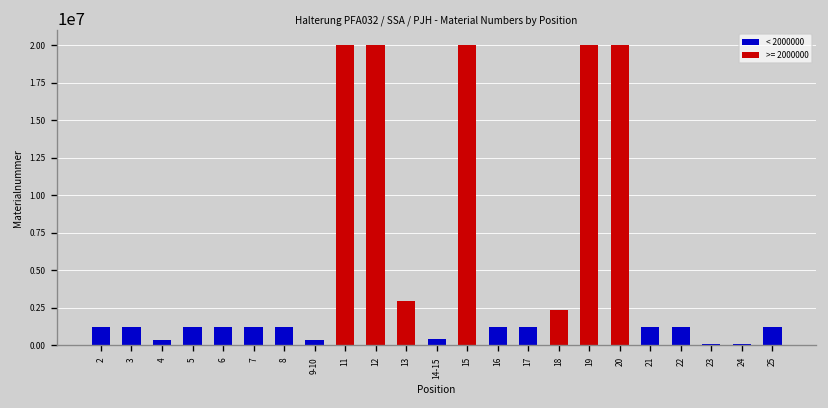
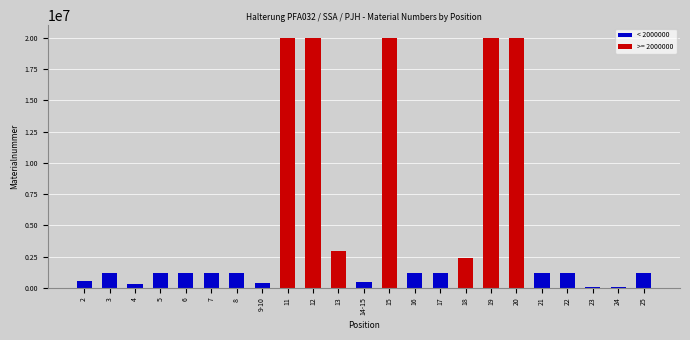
< 2000000, 2: 1200000 -> 500000
